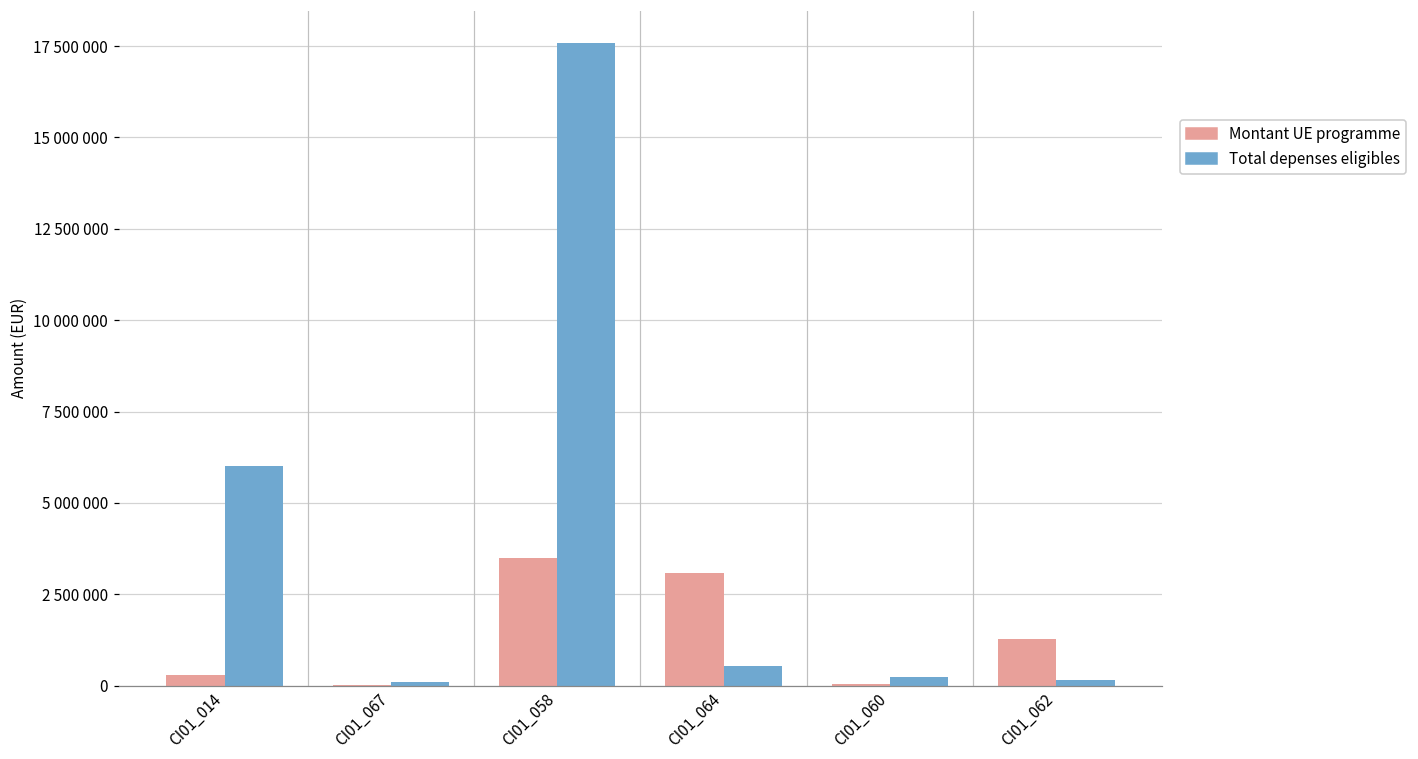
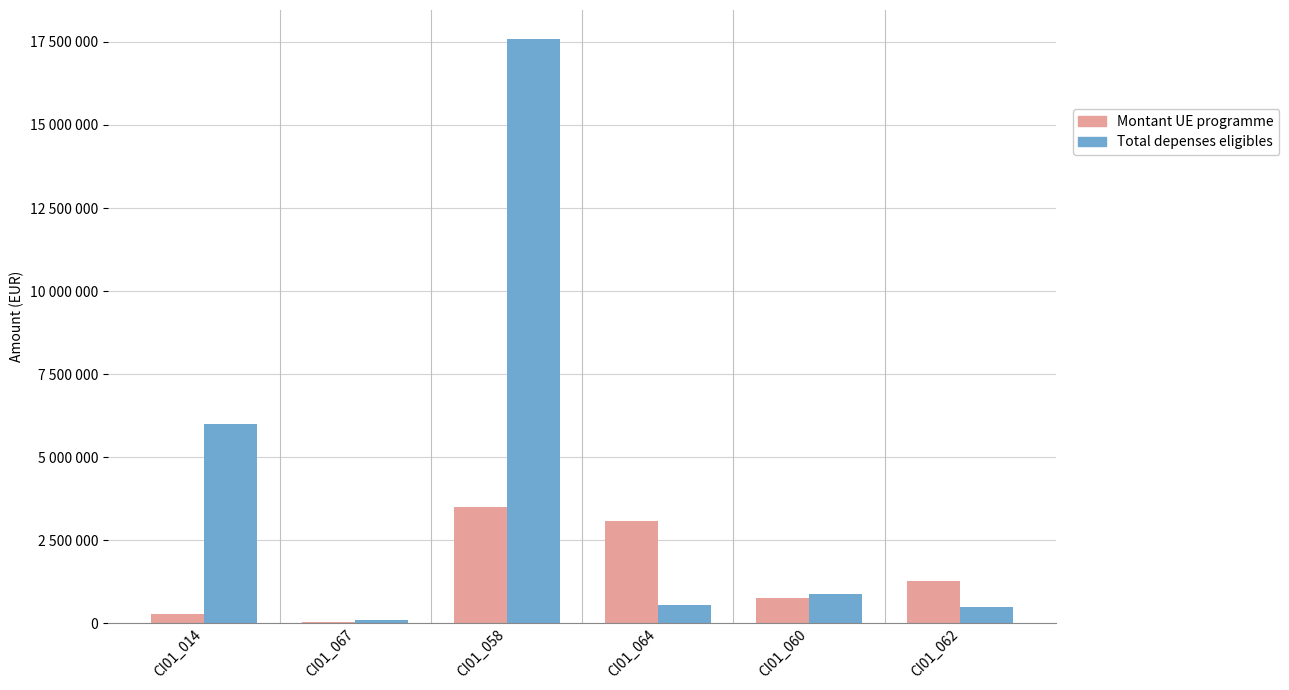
Montant UE programme, CI01_060: 0 -> 800000
Total depenses eligibles, CI01_060: 300000 -> 900000
Total depenses eligibles, CI01_062: 100000 -> 500000
